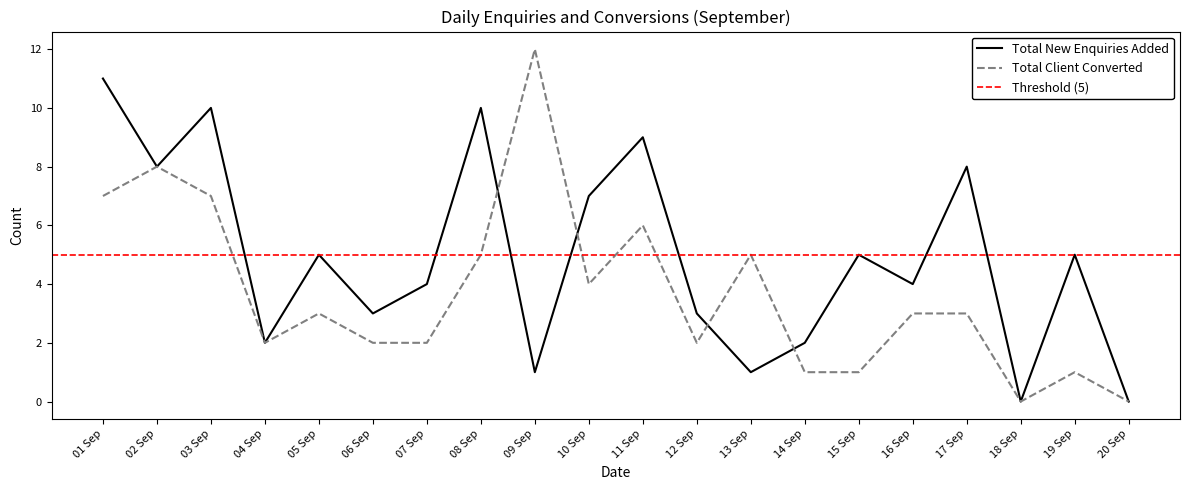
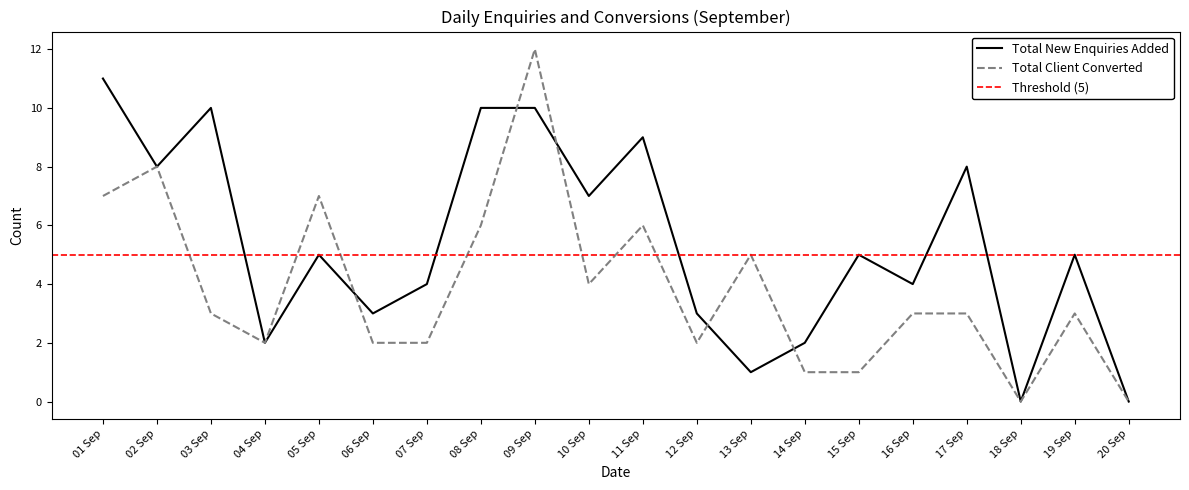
Total Client Converted, 03 Sep: 7 -> 3
Total Client Converted, 05 Sep: 3 -> 7
Total Client Converted, 08 Sep: 5 -> 6
Total New Enquiries Added, 09 Sep: 1 -> 10
Total Client Converted, 19 Sep: 1 -> 3
